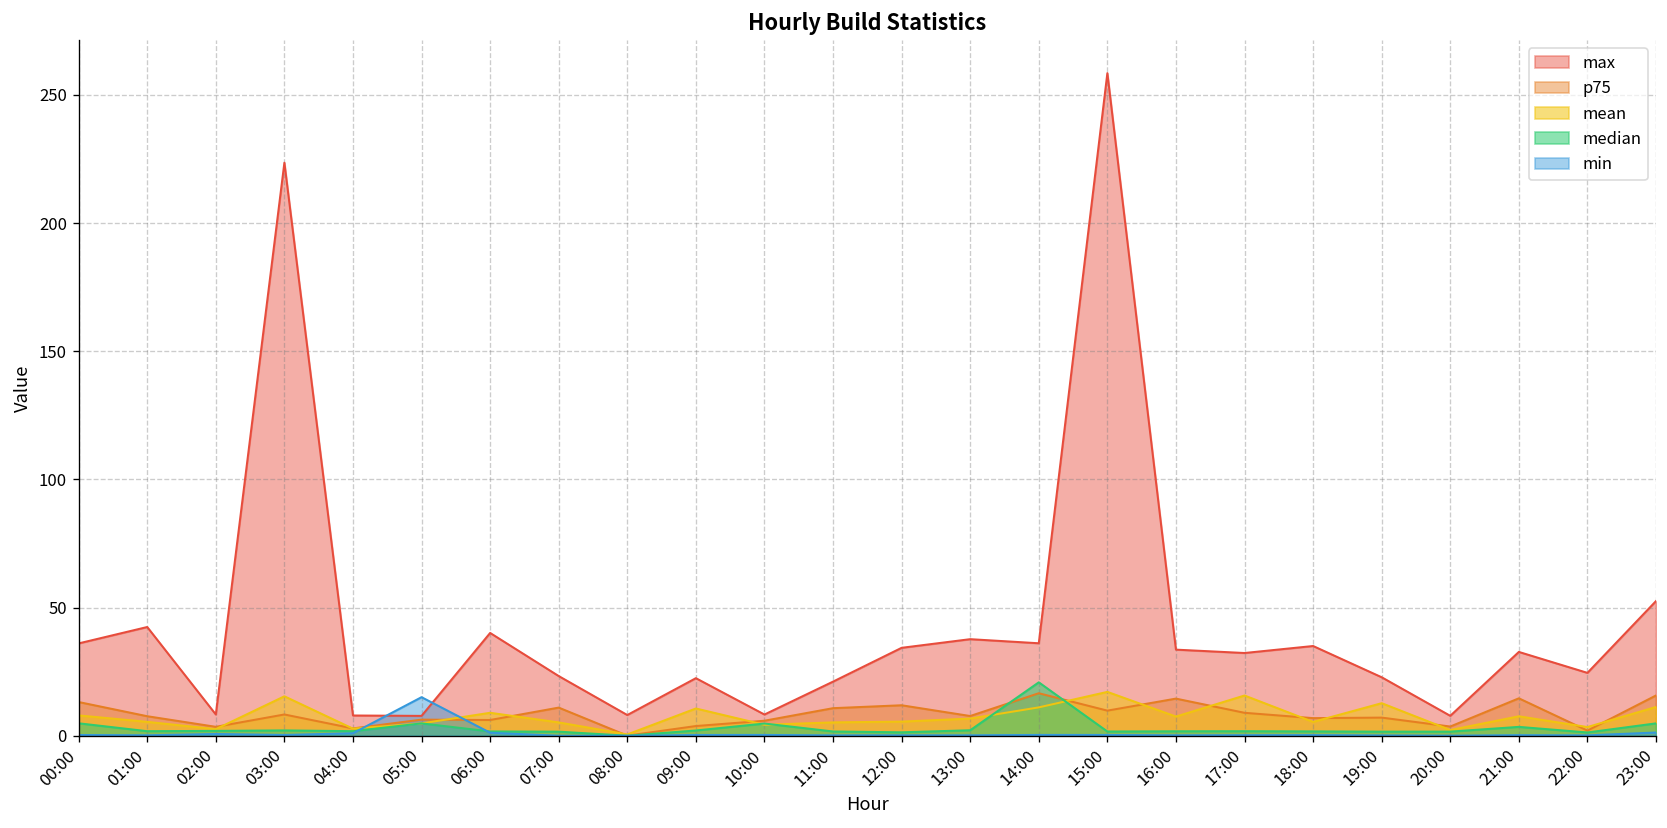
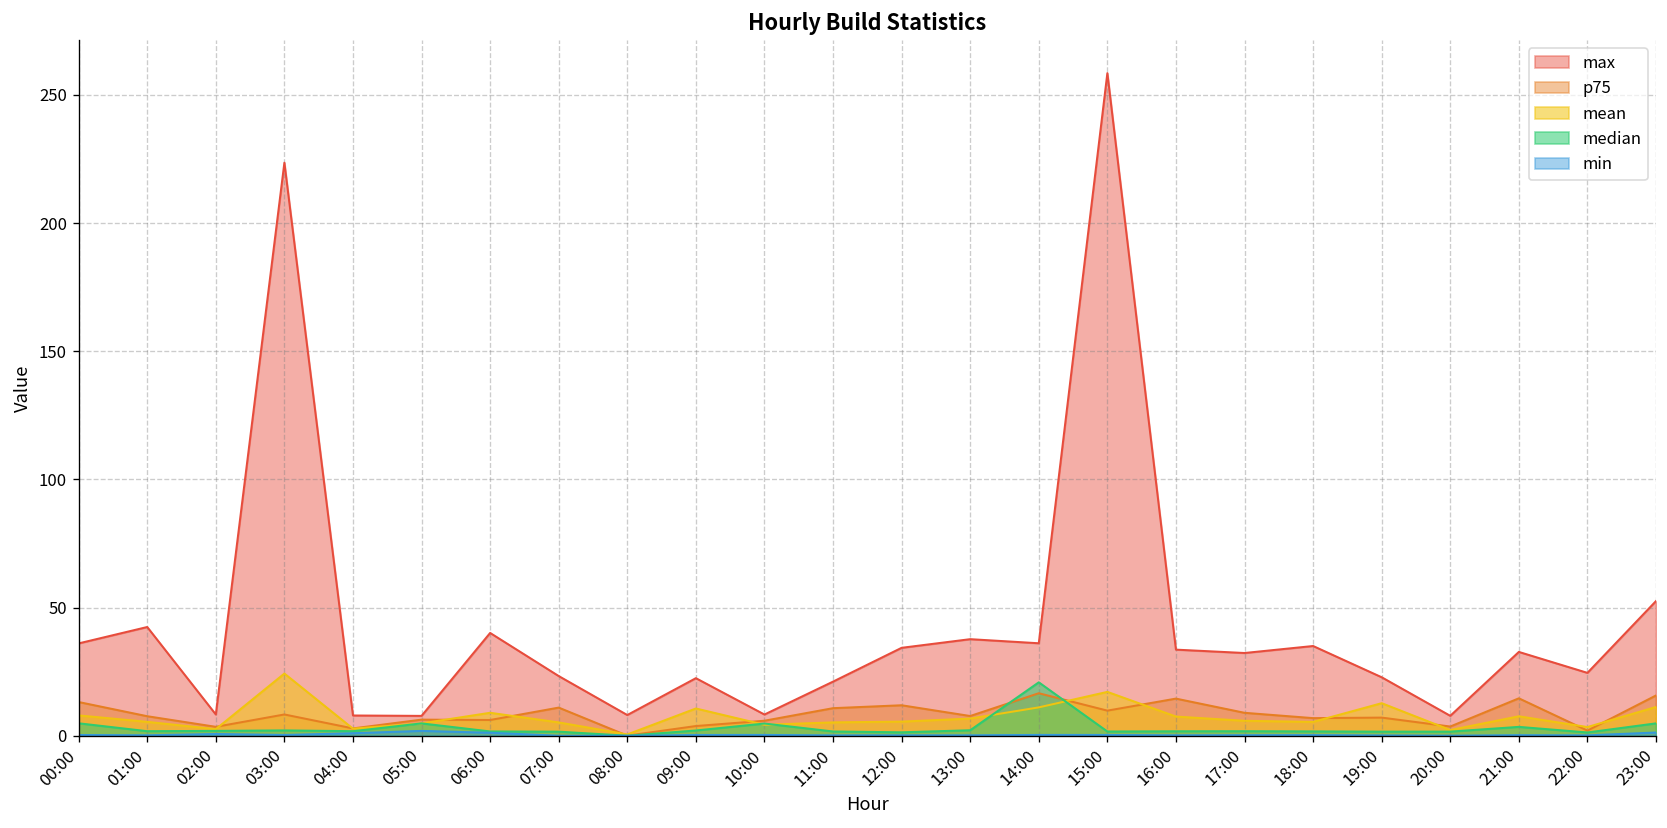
mean, 03:00: 15 -> 24
min, 05:00: 15 -> 2
mean, 17:00: 16 -> 6
